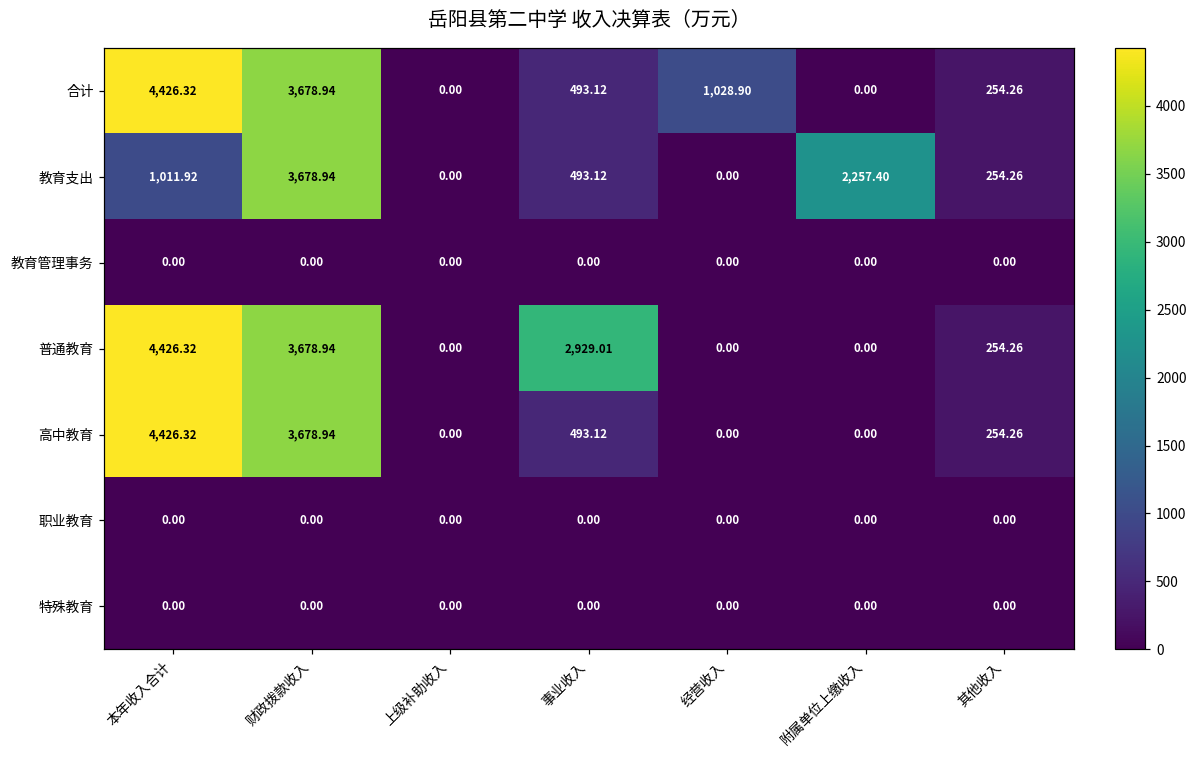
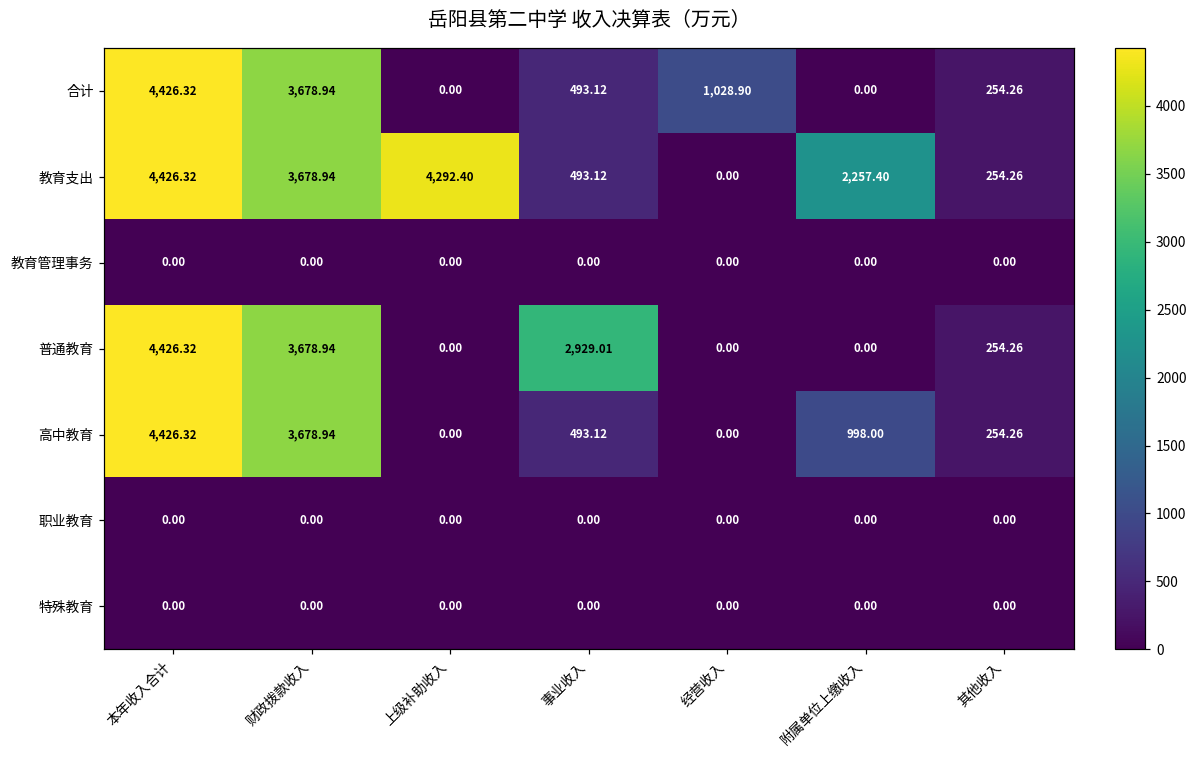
教育支出, 本年收入合计: 1,011.92 -> 4,426.32
教育支出, 上级补助收入: 0.00 -> 4,292.40
高中教育, 附属单位上缴收入: 0.00 -> 998.00
